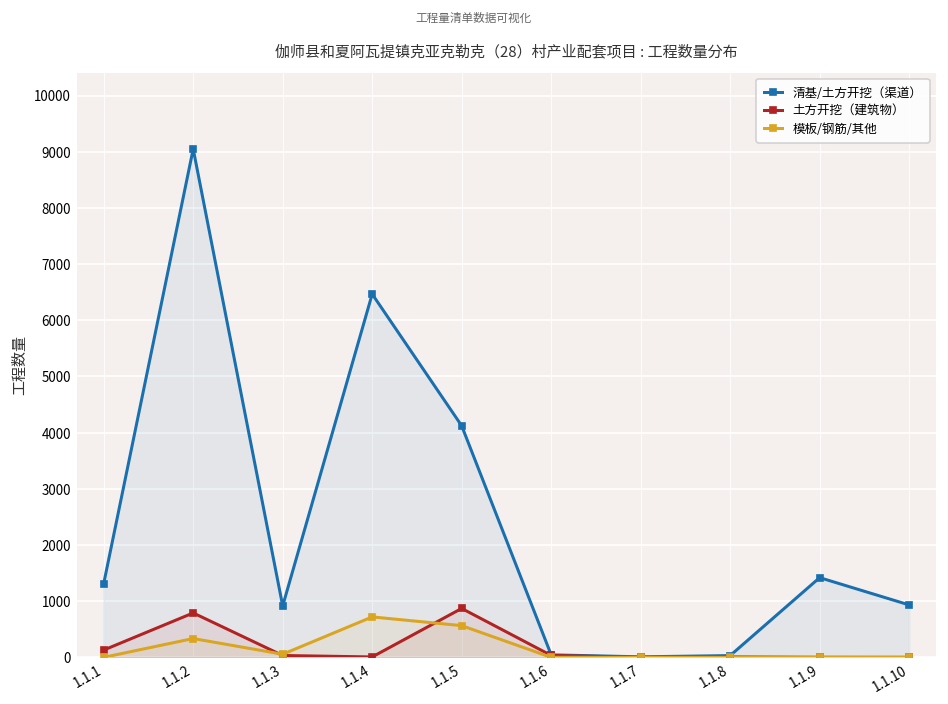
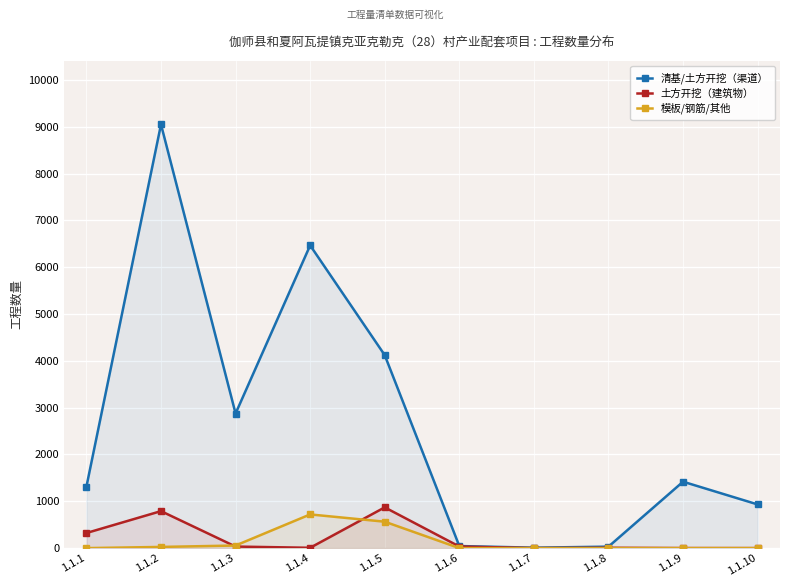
土方开挖（建筑物）, 1.1.1: 100 -> 300
模板/钢筋/其他, 1.1.2: 300 -> 0
清基/土方开挖（渠道）, 1.1.3: 900 -> 2900
